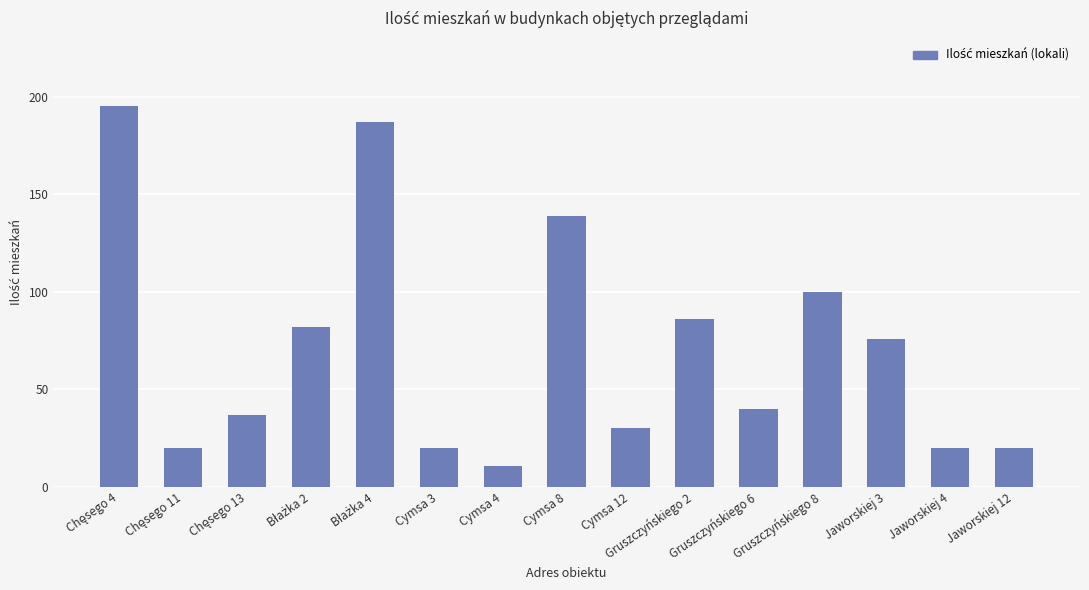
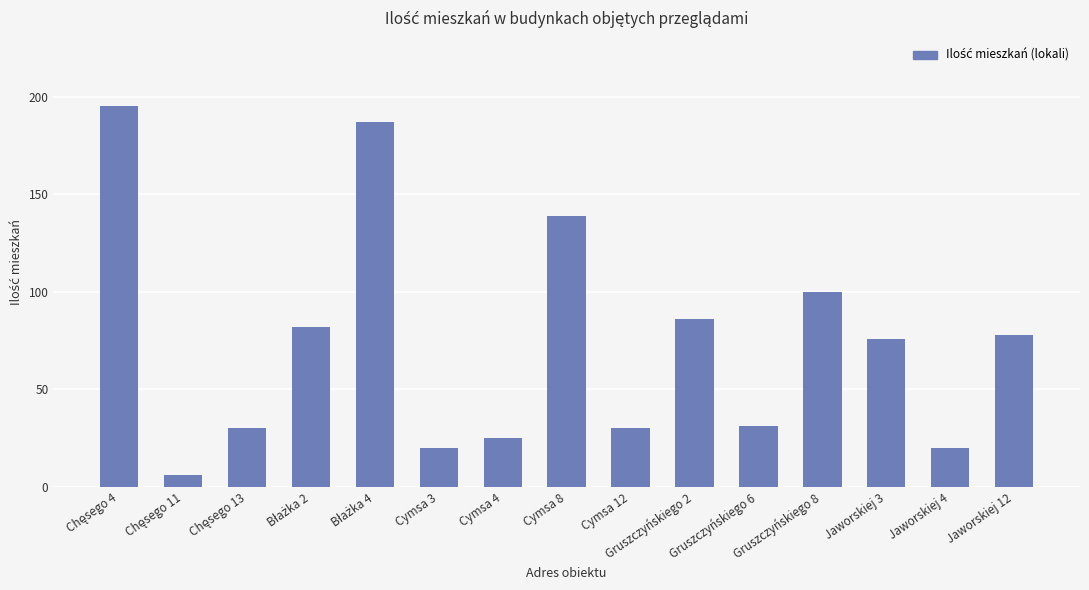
Chęsego 11: 20 -> 6
Chęsego 13: 37 -> 30
Cymsa 4: 11 -> 25
Gruszczyńskiego 6: 40 -> 31
Jaworskiej 12: 20 -> 78
